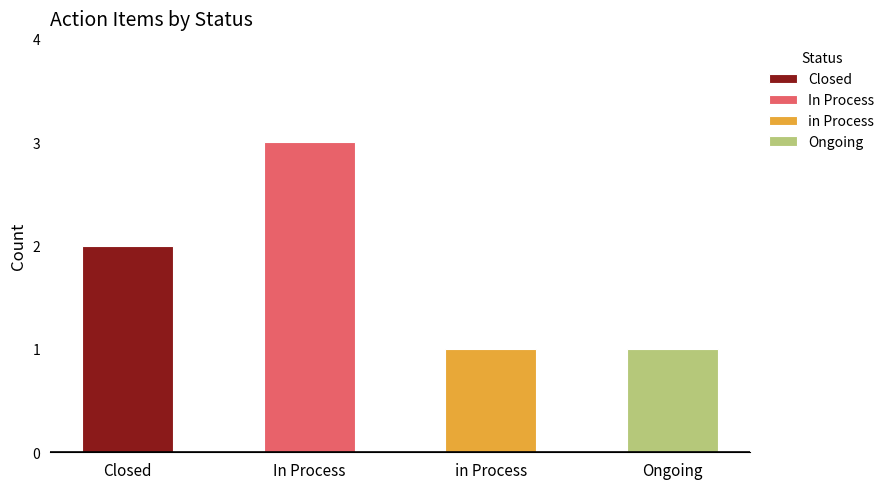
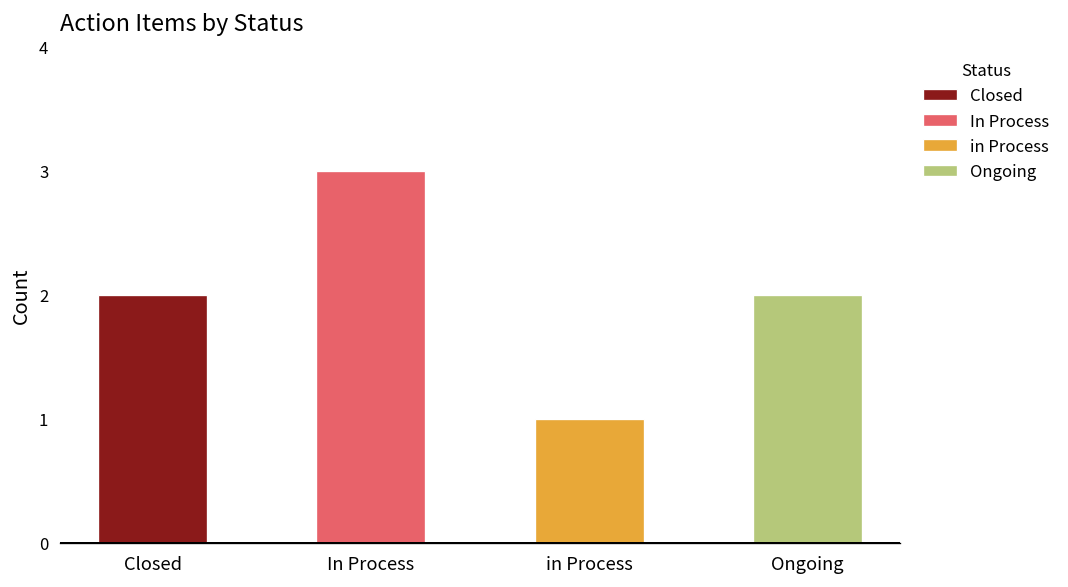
Ongoing: 1 -> 2
